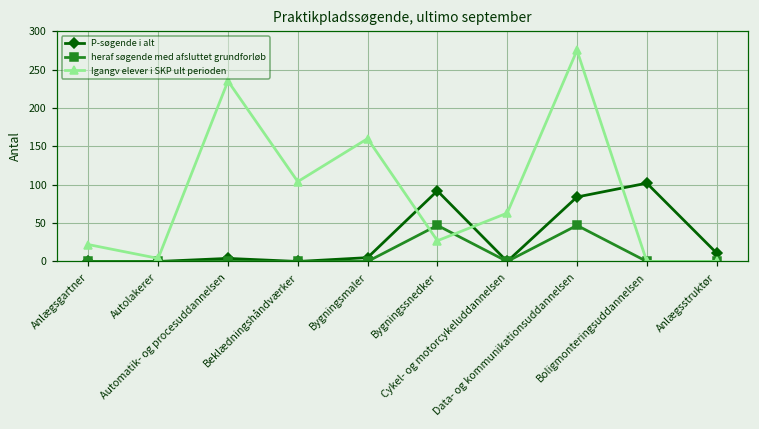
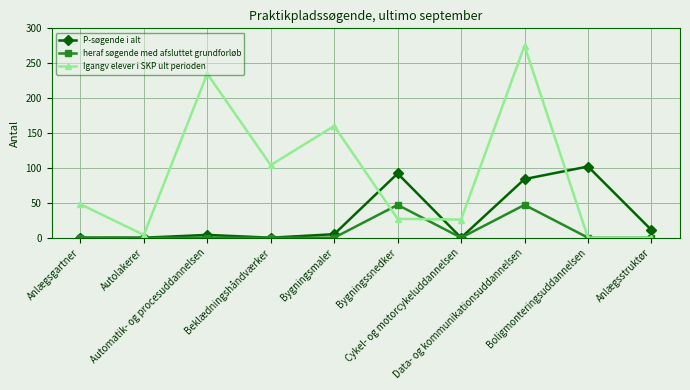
Igangv elever i SKP ult perioden, Anlægsgartner: 20 -> 50
Igangv elever i SKP ult perioden, Cykel- og motorcykeluddannelsen: 60 -> 30
